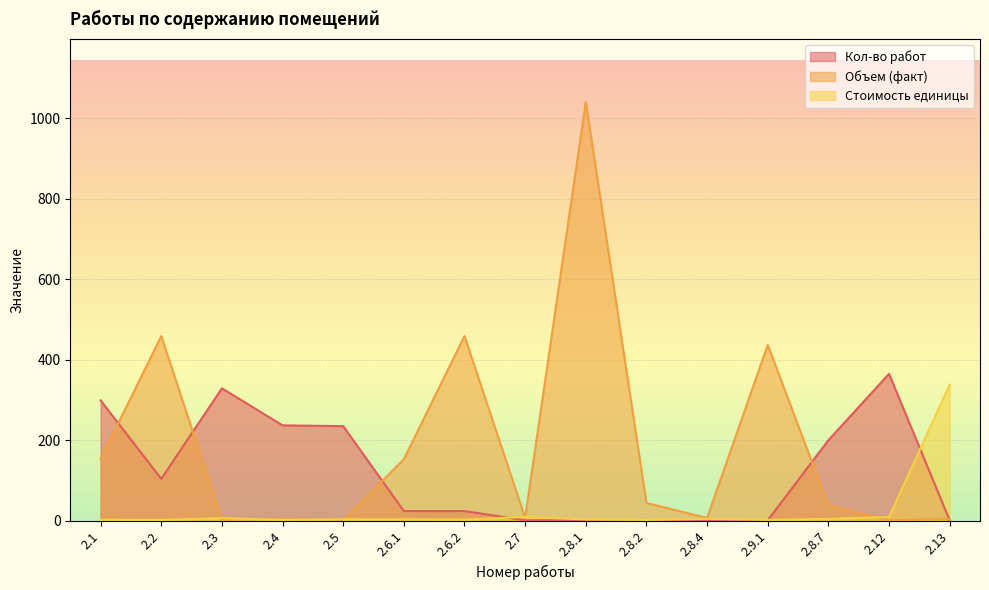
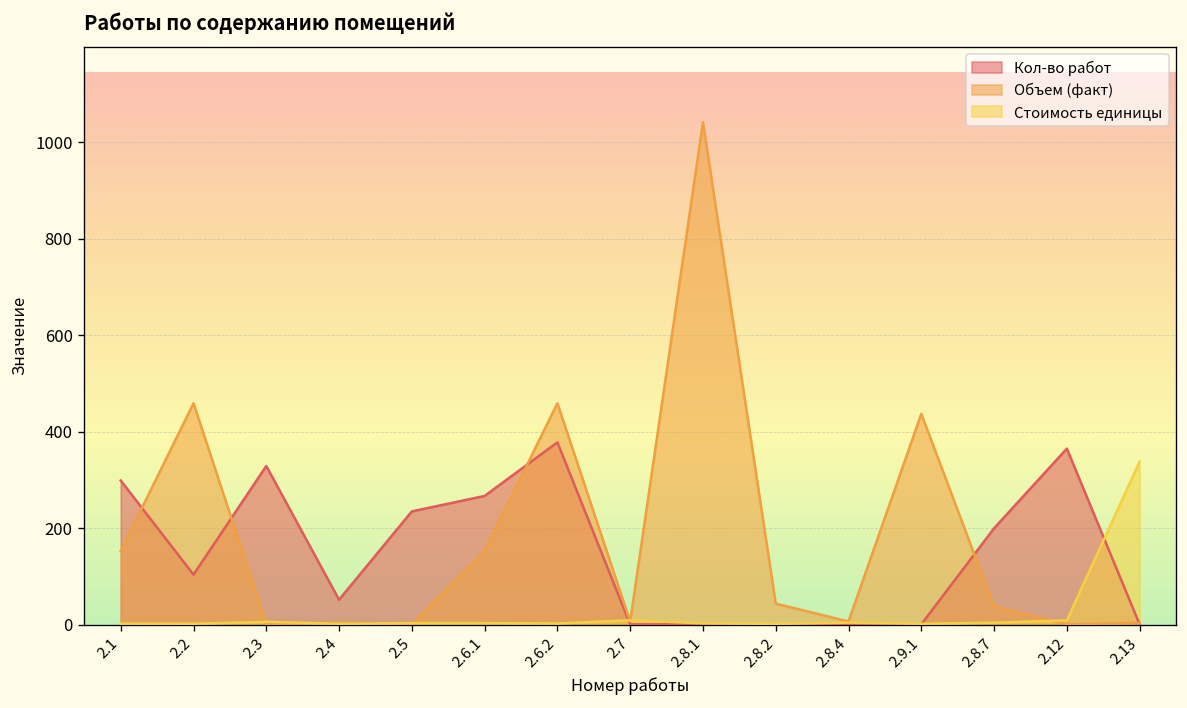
Кол-во работ, 2.4: 240 -> 50
Кол-во работ, 2.6.1: 20 -> 270
Кол-во работ, 2.6.2: 20 -> 380
